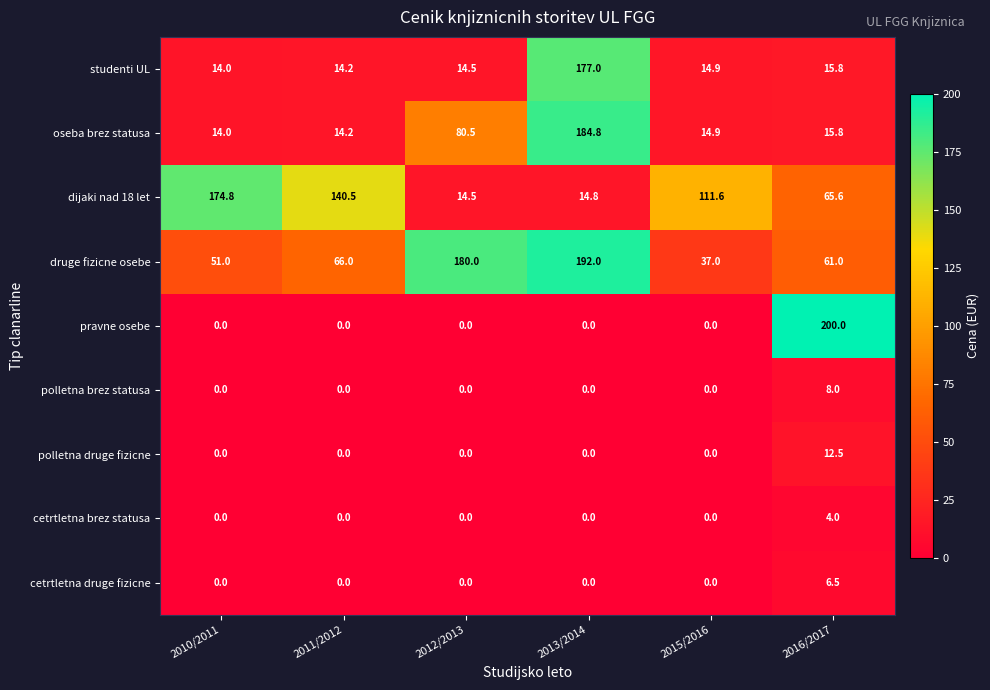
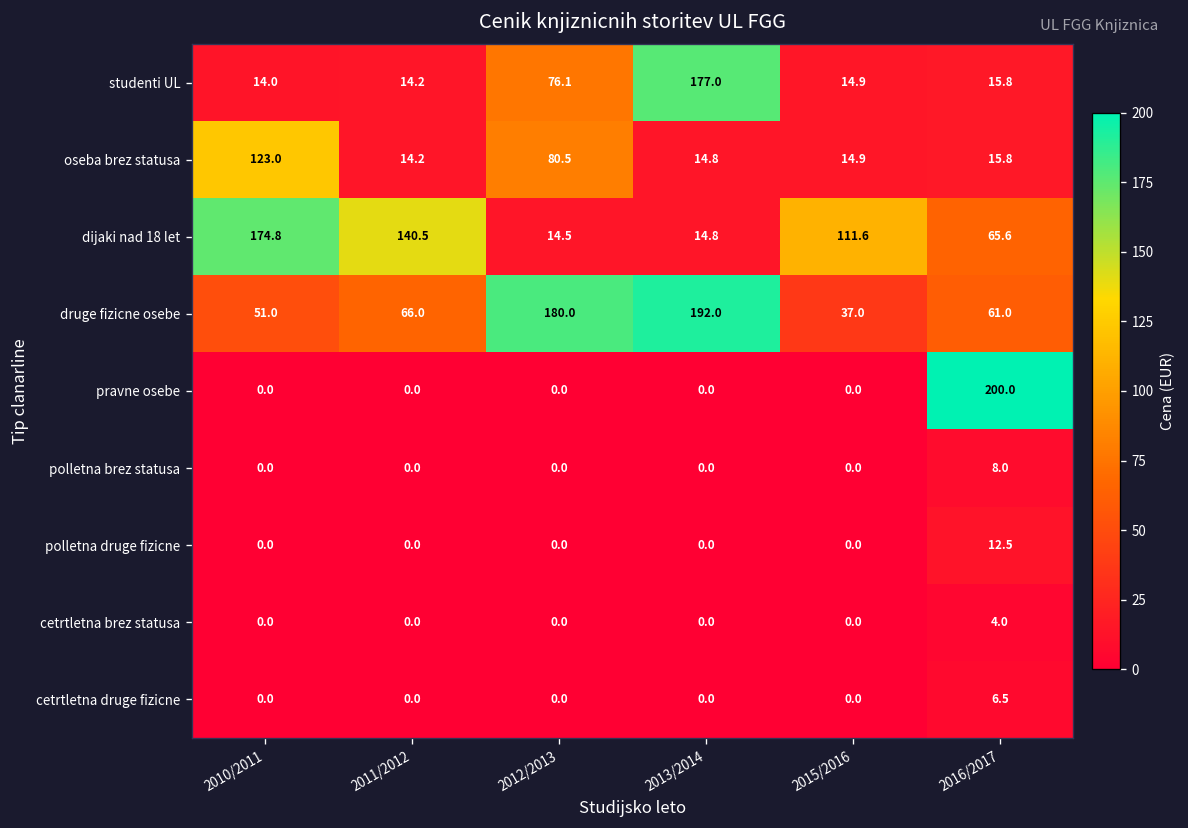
studenti UL, 2012/2013: 14.5 -> 76.1
oseba brez statusa, 2010/2011: 14.0 -> 123.0
oseba brez statusa, 2013/2014: 184.8 -> 14.8
